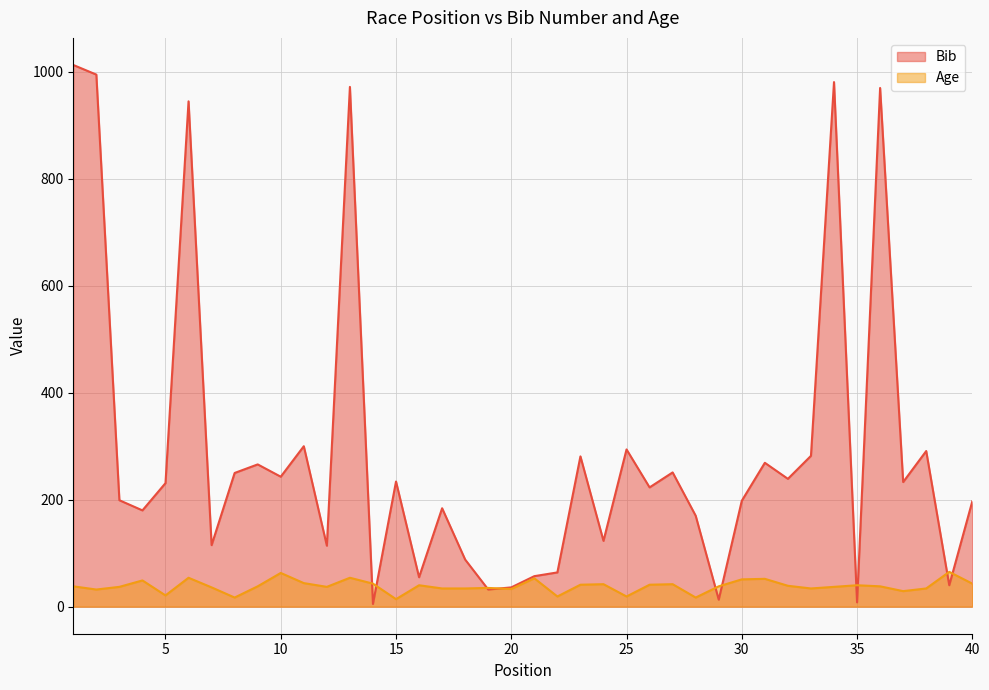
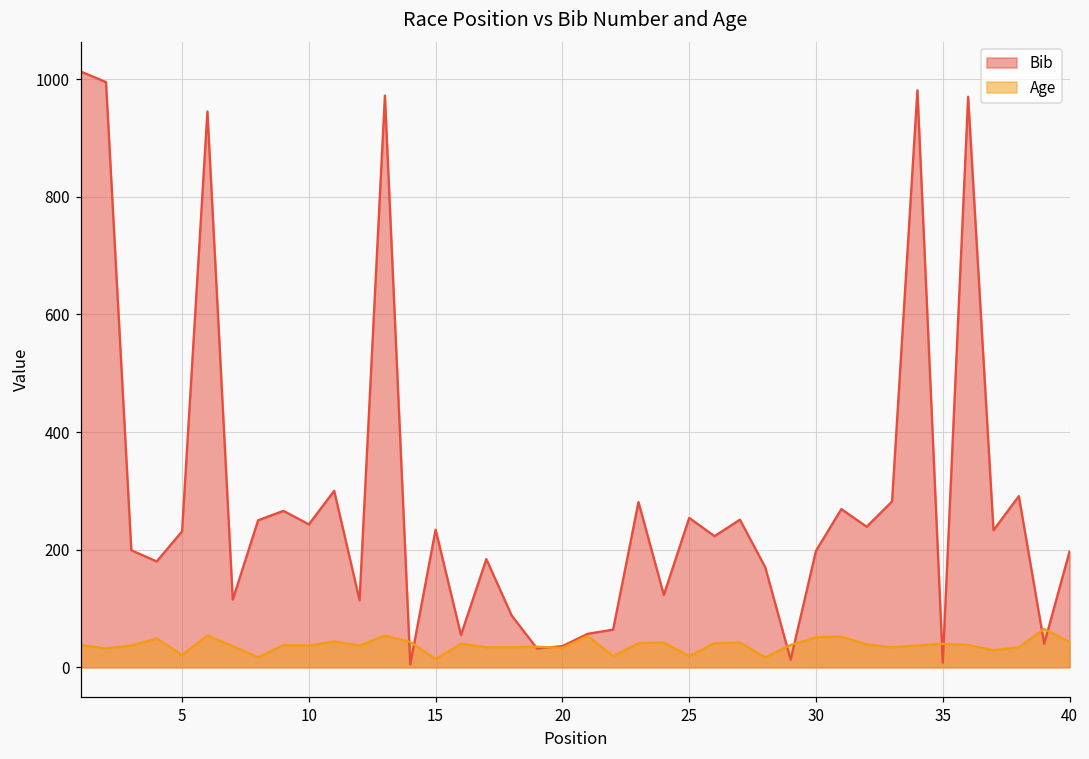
Age, 10: 60 -> 40
Bib, 25: 290 -> 250
